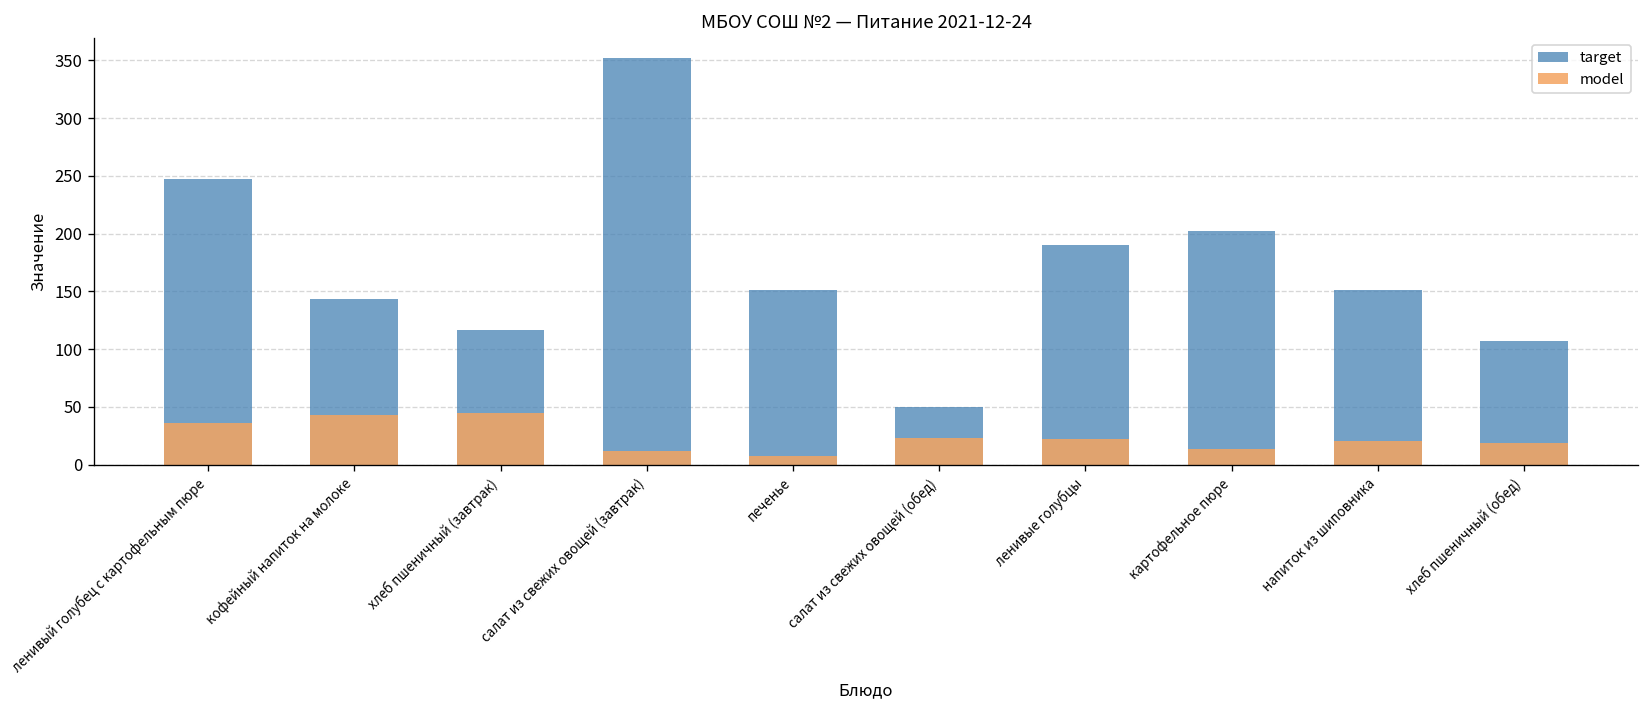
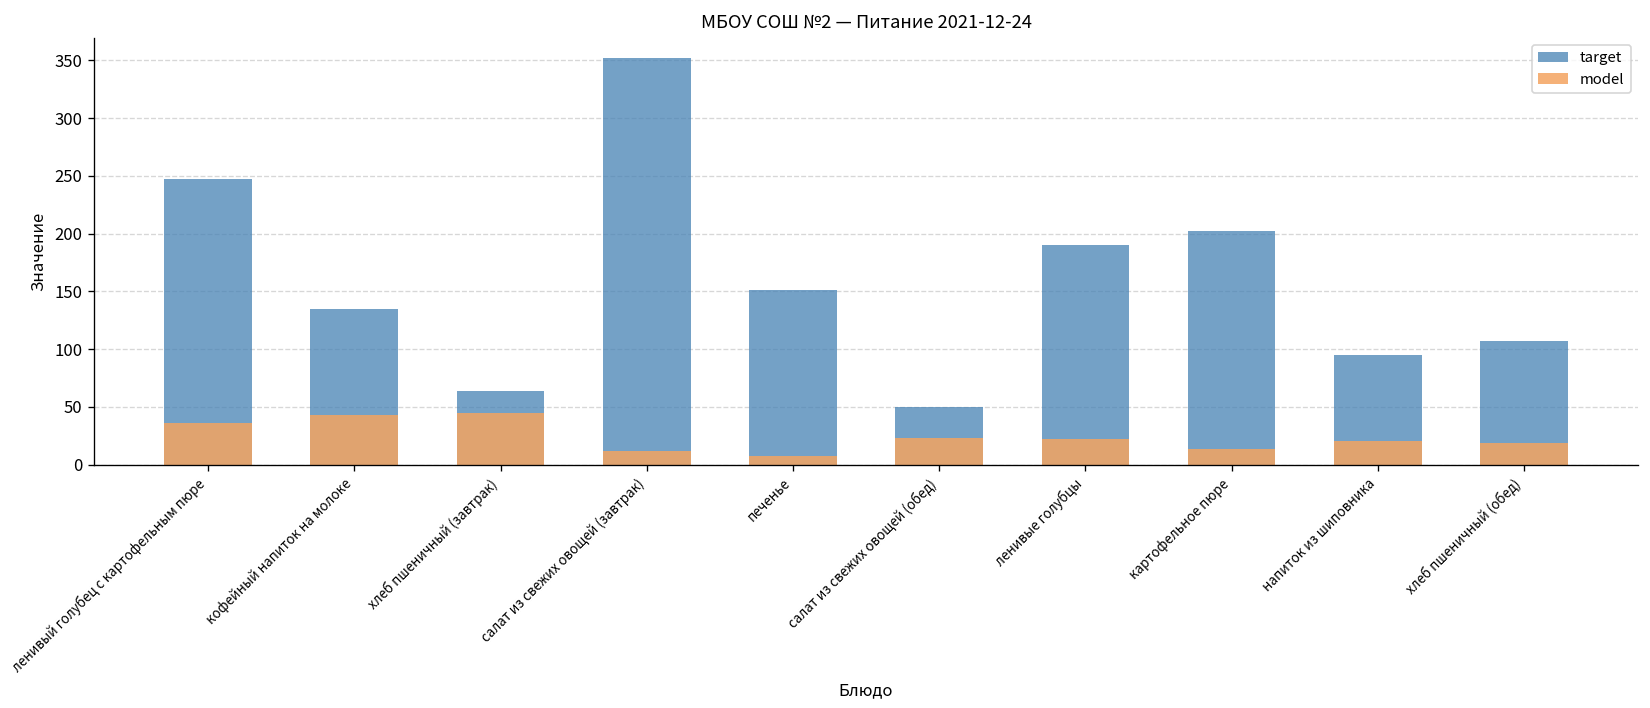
target, кофейный напиток на молоке: 140 -> 130
target, хлеб пшеничный (завтрак): 120 -> 60
target, напиток из шиповника: 150 -> 90
